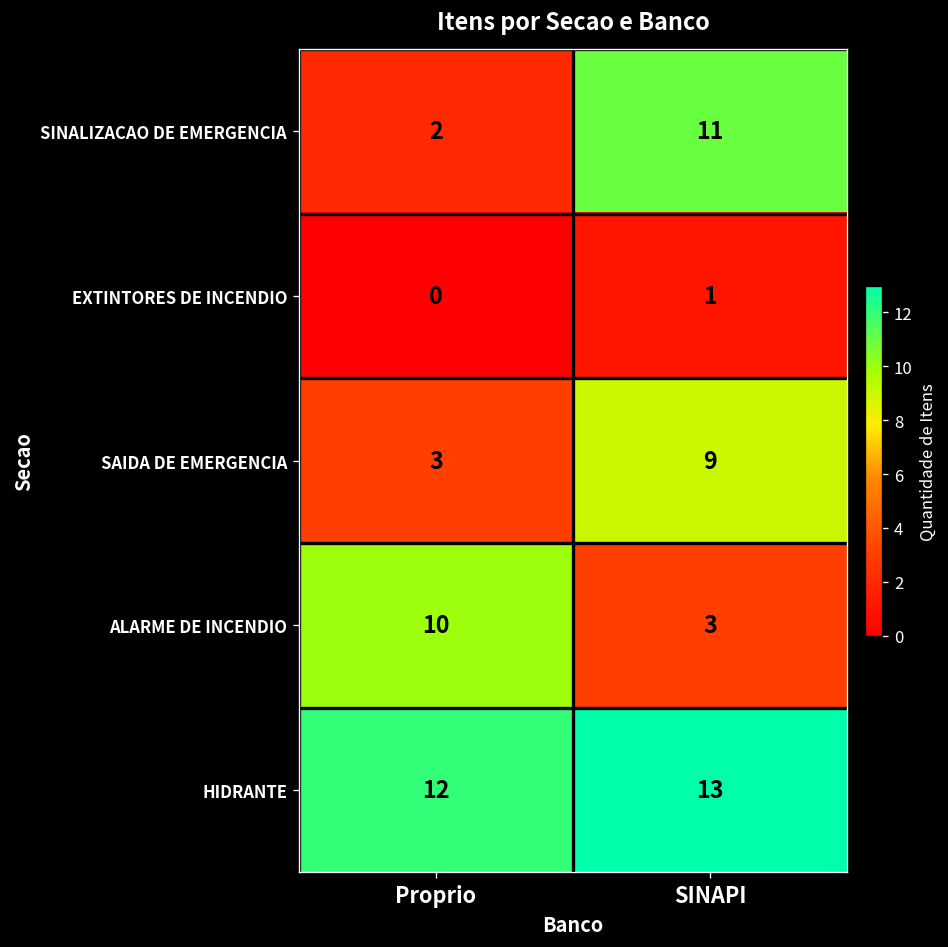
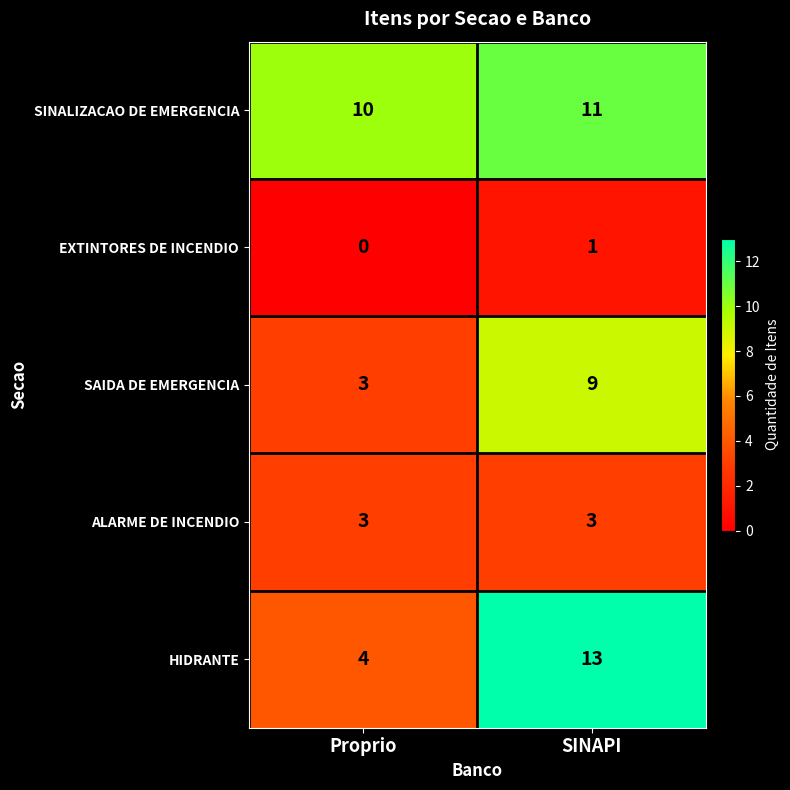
SINALIZACAO DE EMERGENCIA, Proprio: 2 -> 10
ALARME DE INCENDIO, Proprio: 10 -> 3
HIDRANTE, Proprio: 12 -> 4
